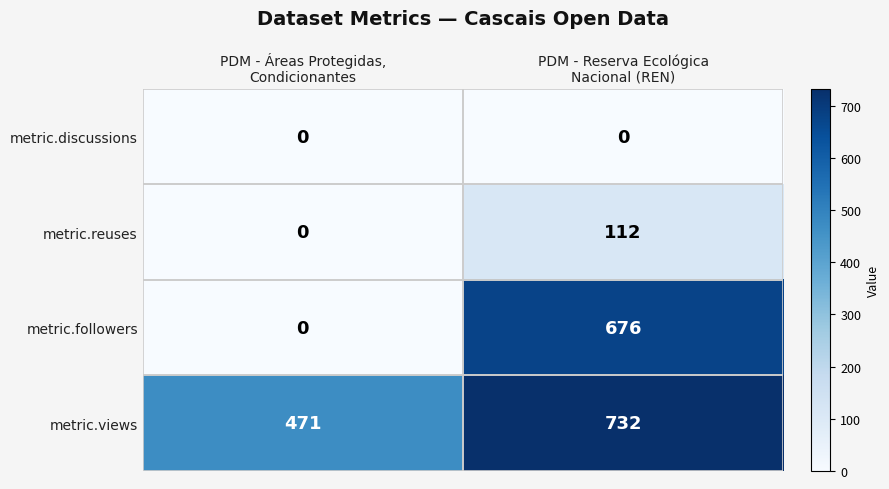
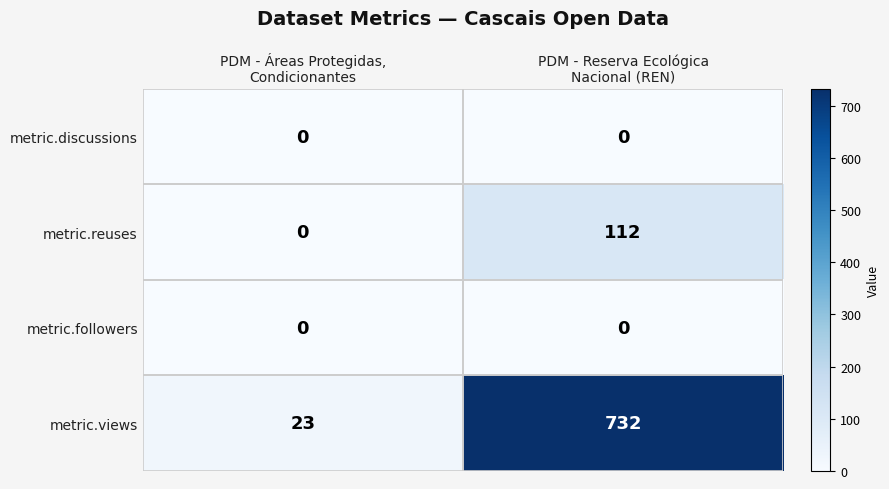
metric.followers, PDM - Reserva Ecológica Nacional (REN): 676 -> 0
metric.views, PDM - Áreas Protegidas, Condicionantes: 471 -> 23
